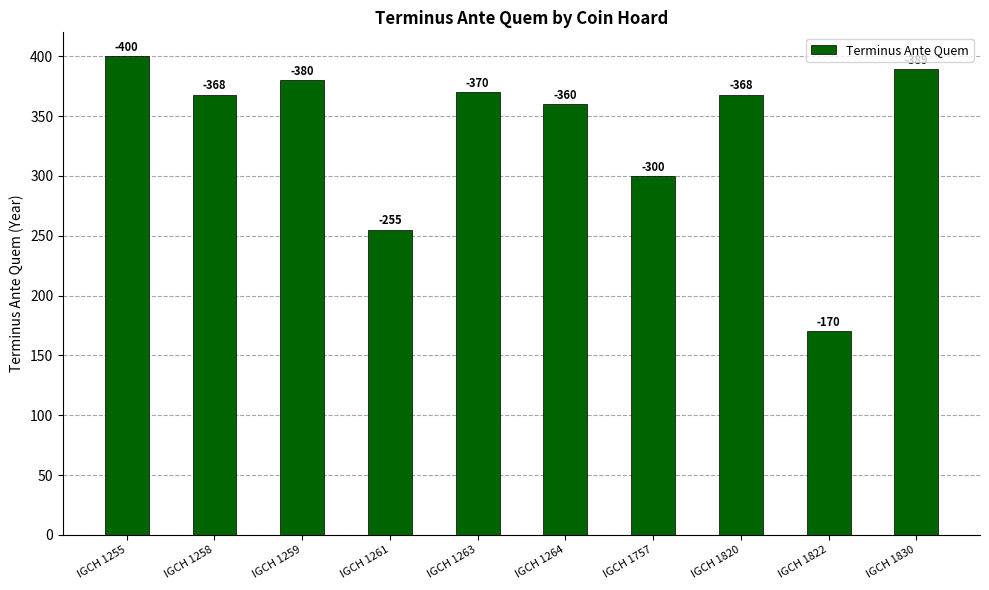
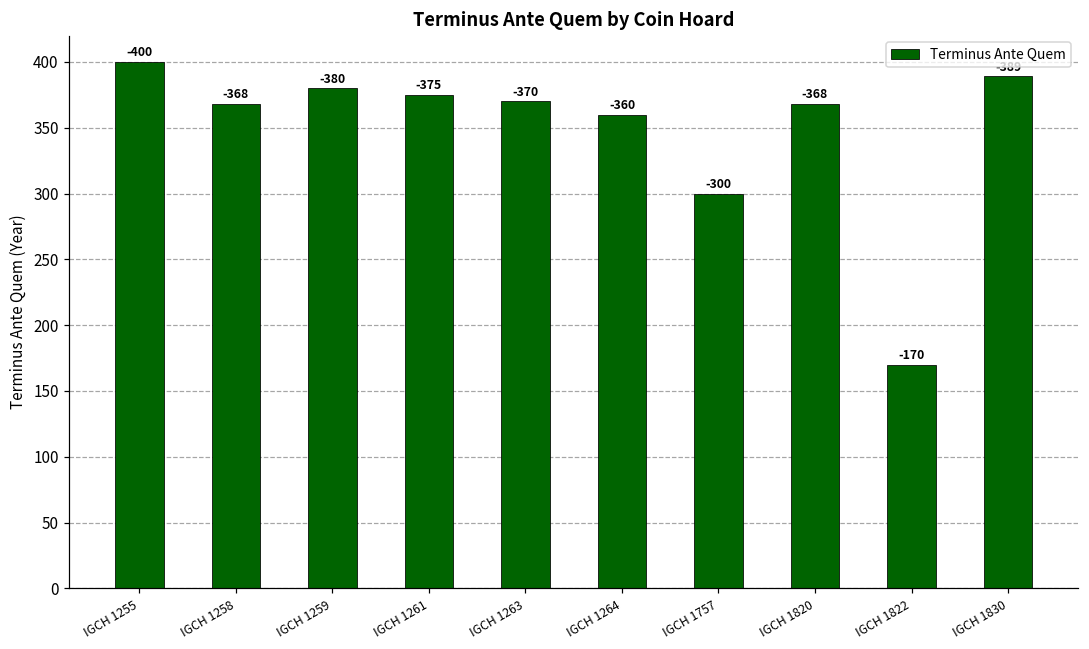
IGCH 1261: -255 -> -375
